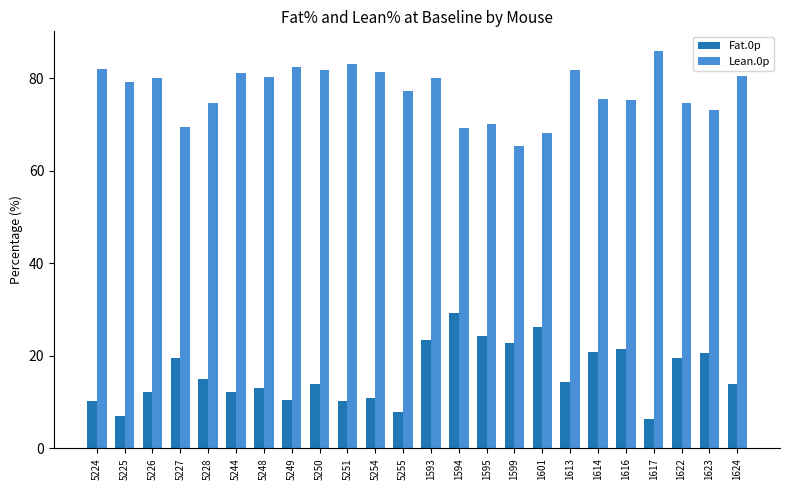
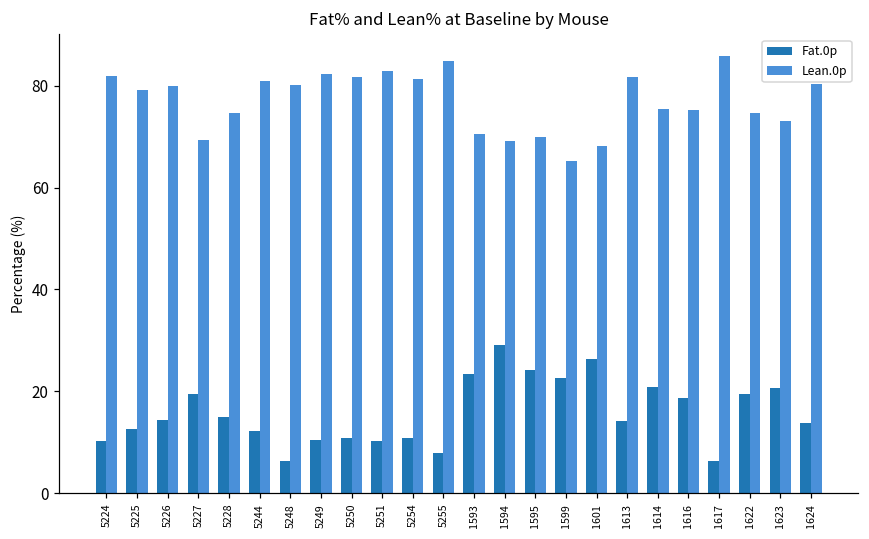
Fat.0p, 5225: 7 -> 13
Fat.0p, 5226: 12 -> 14
Fat.0p, 5248: 13 -> 6
Fat.0p, 5250: 14 -> 11
Lean.0p, 5255: 77 -> 85
Lean.0p, 1593: 80 -> 71
Fat.0p, 1616: 21 -> 19
